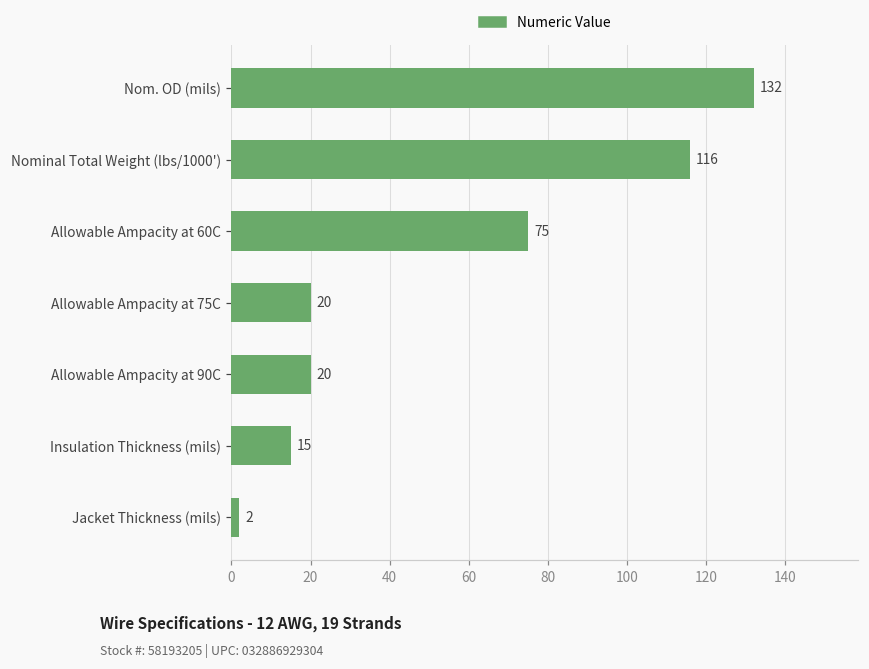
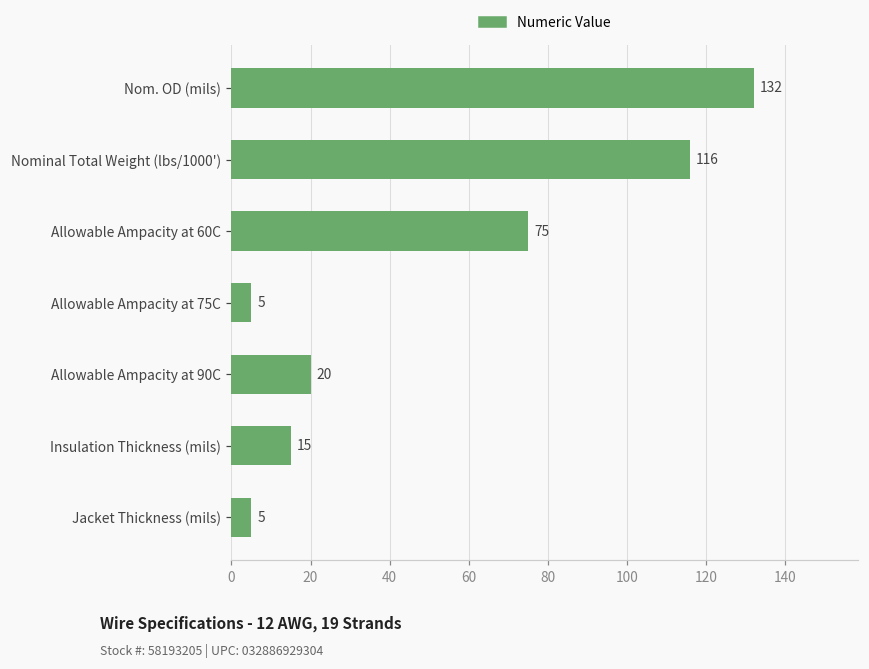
Allowable Ampacity at 75C: 20 -> 5
Jacket Thickness (mils): 2 -> 5
